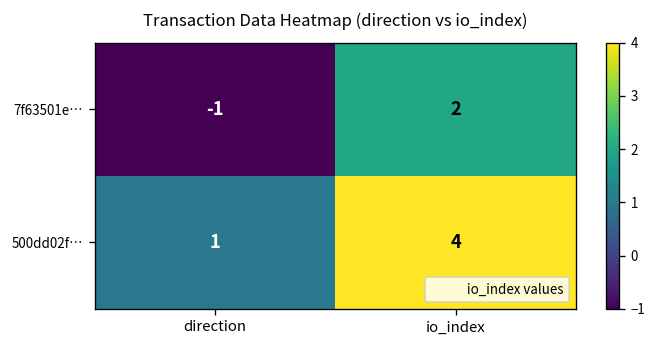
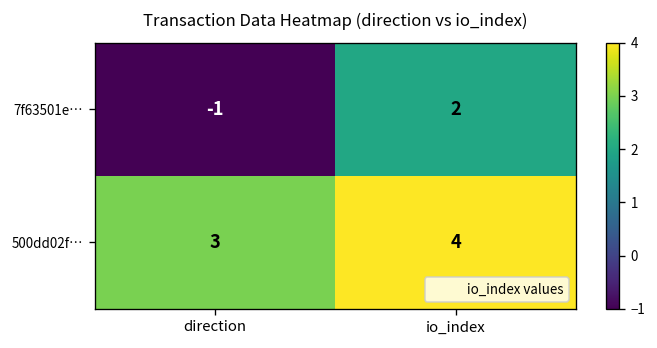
500dd02f…, direction: 1 -> 3
